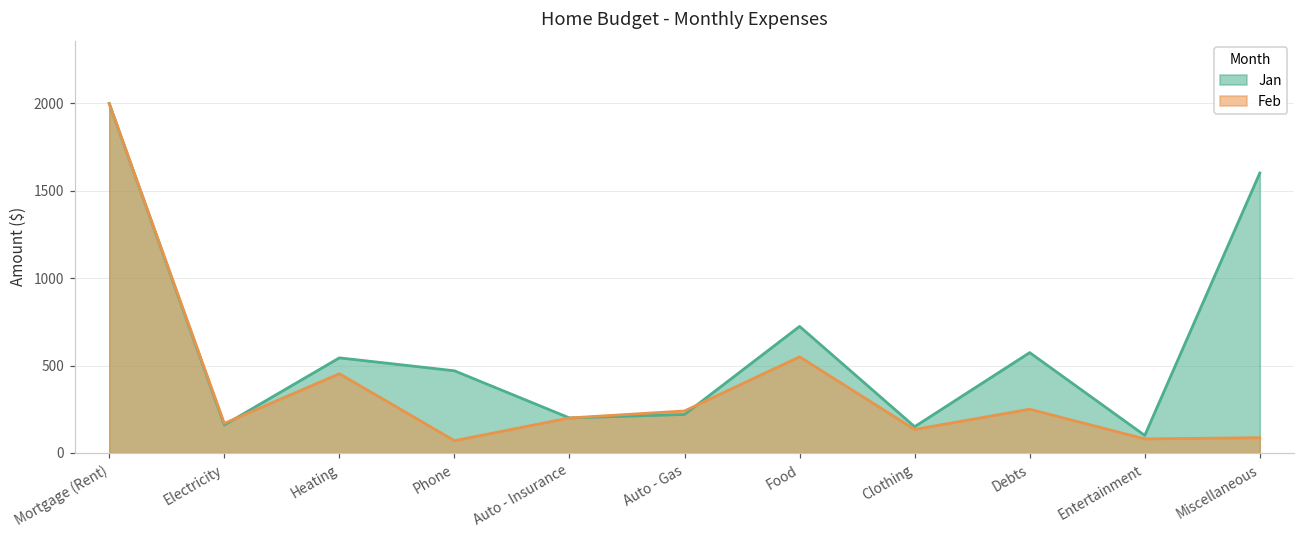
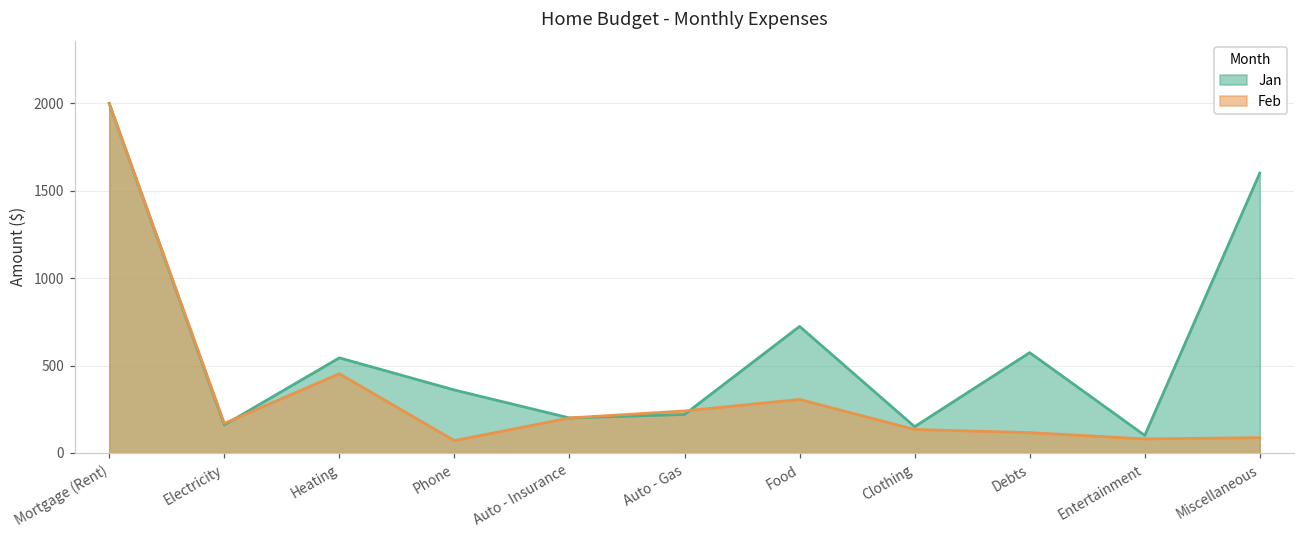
Jan, Phone: 470 -> 360
Feb, Food: 550 -> 310
Feb, Debts: 250 -> 120
